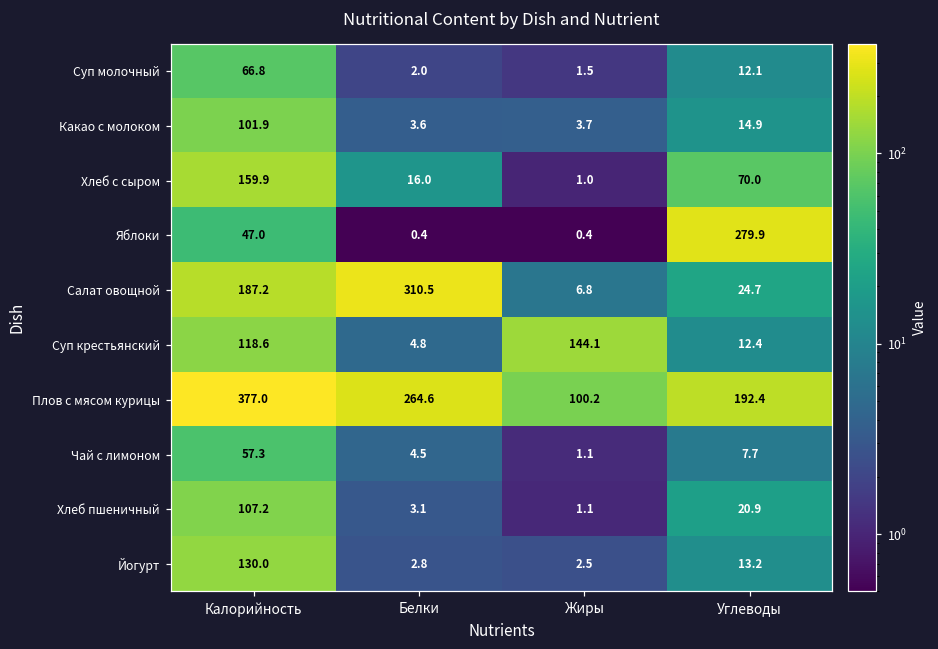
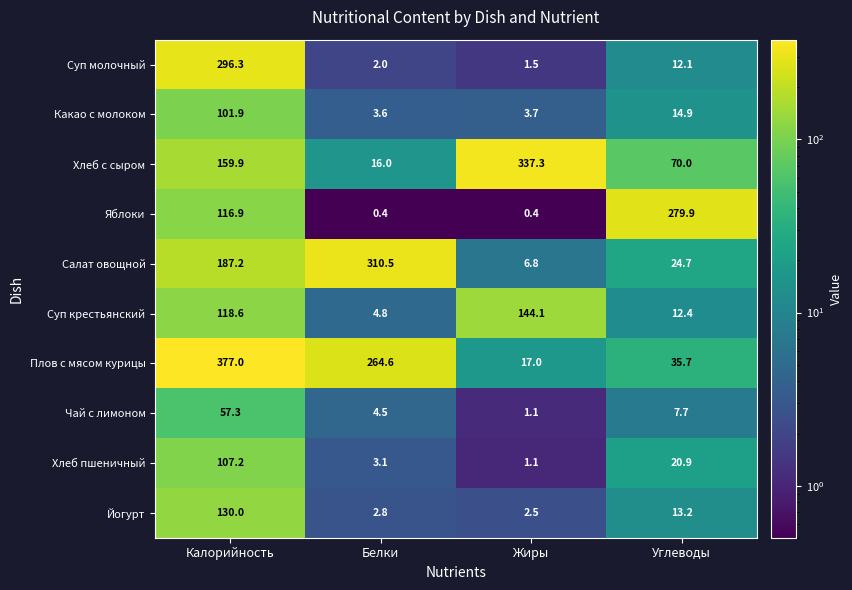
Суп молочный, Калорийность: 66.8 -> 296.3
Хлеб с сыром, Жиры: 1.0 -> 337.3
Яблоки, Калорийность: 47.0 -> 116.9
Плов с мясом курицы, Жиры: 100.2 -> 17.0
Плов с мясом курицы, Углеводы: 192.4 -> 35.7
